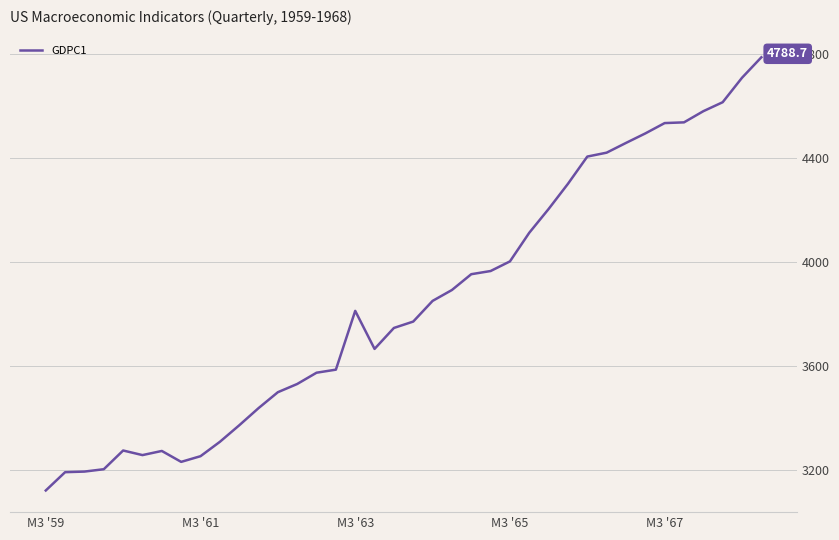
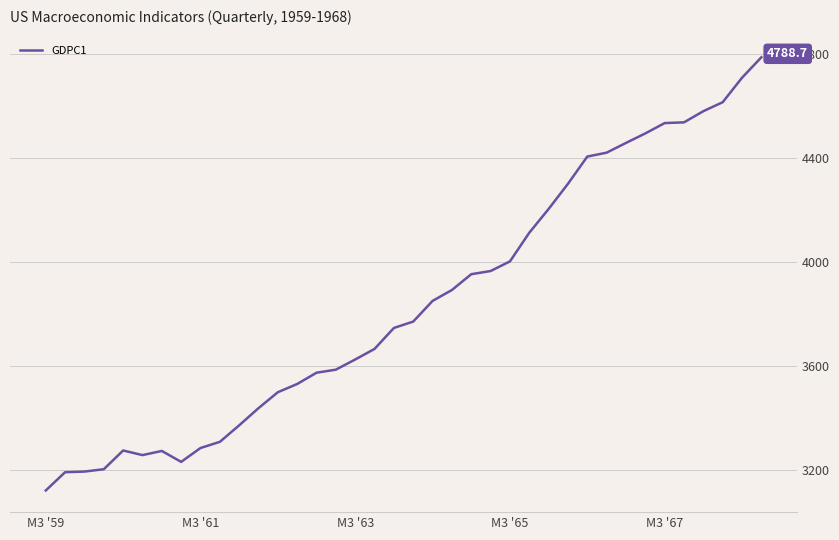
M3 '61: 3250 -> 3290
M3 '63: 3810 -> 3630
